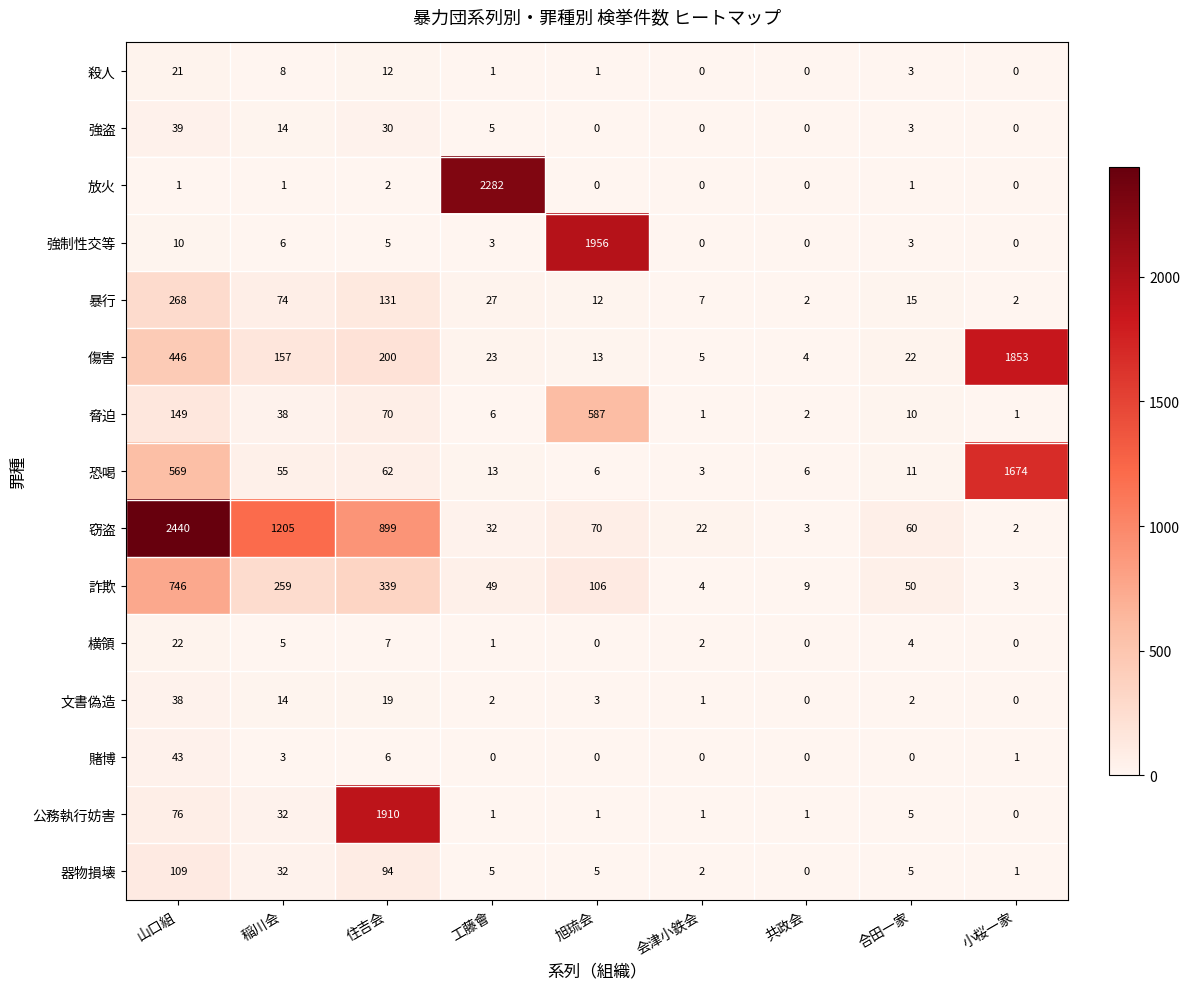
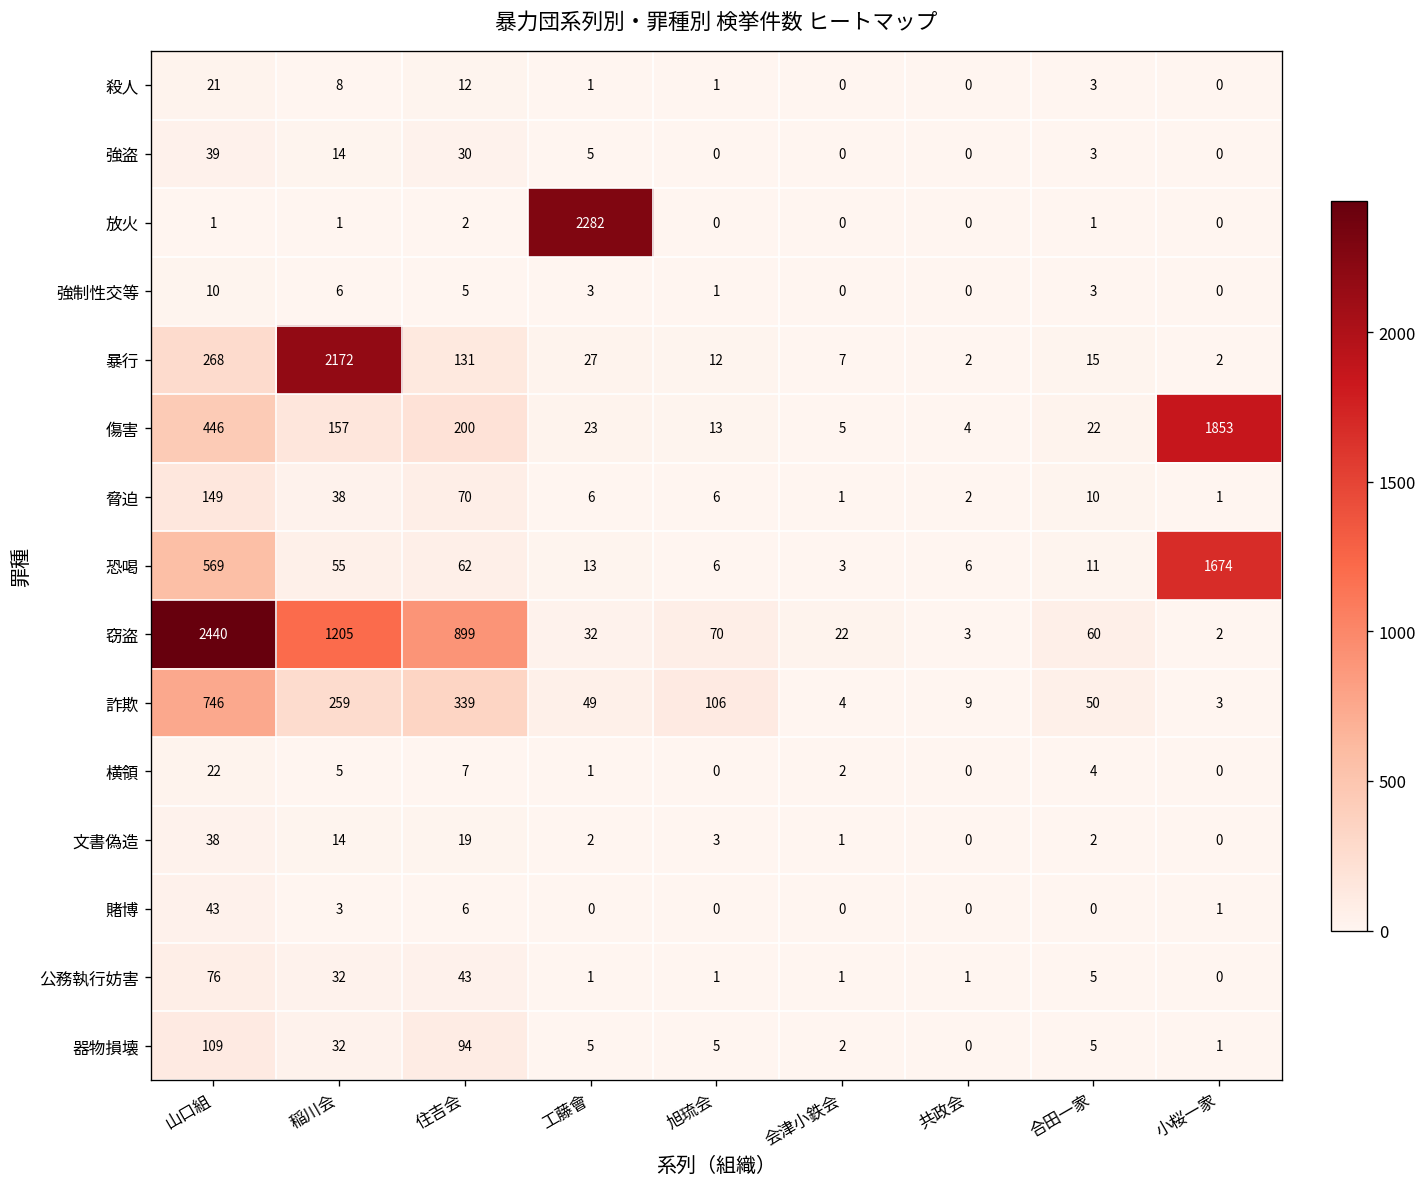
強制性交等, 旭琉会: 1956 -> 1
暴行, 稲川会: 74 -> 2172
脅迫, 旭琉会: 587 -> 6
公務執行妨害, 住吉会: 1910 -> 43
